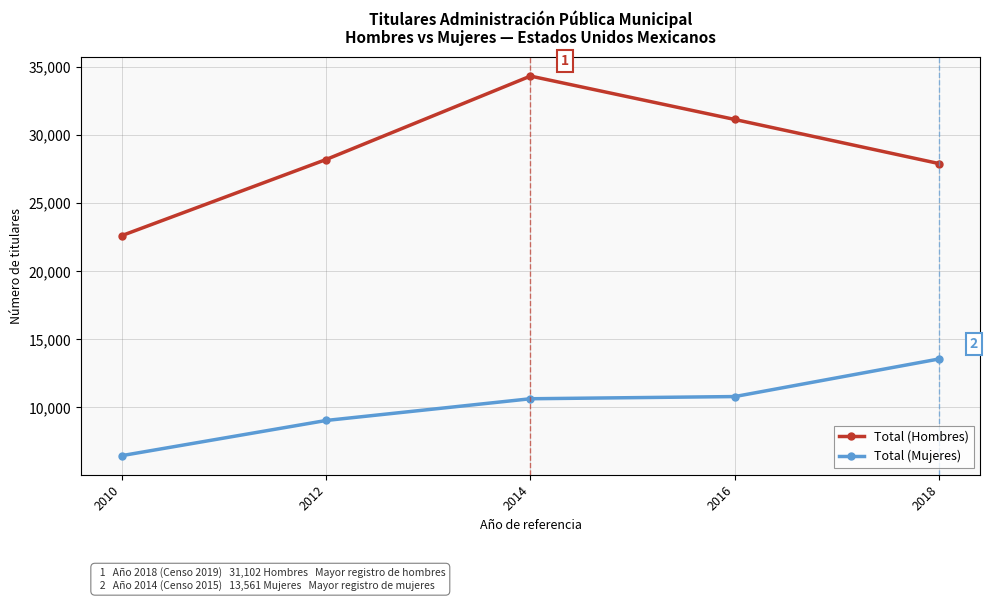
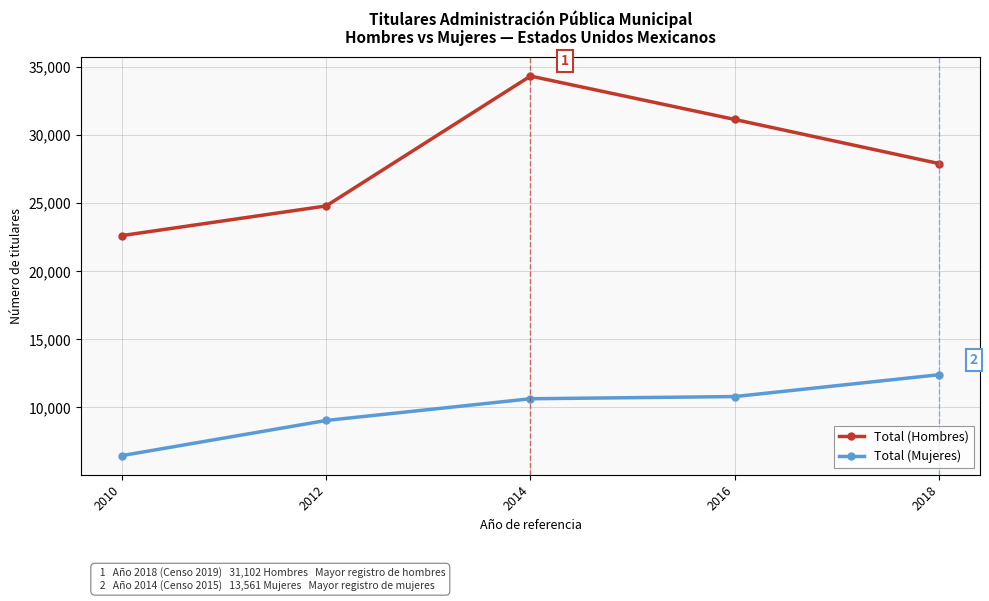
Total (Hombres), 2012: 28,200 -> 24,800
Total (Mujeres), 2018: 13,600 -> 12,400
